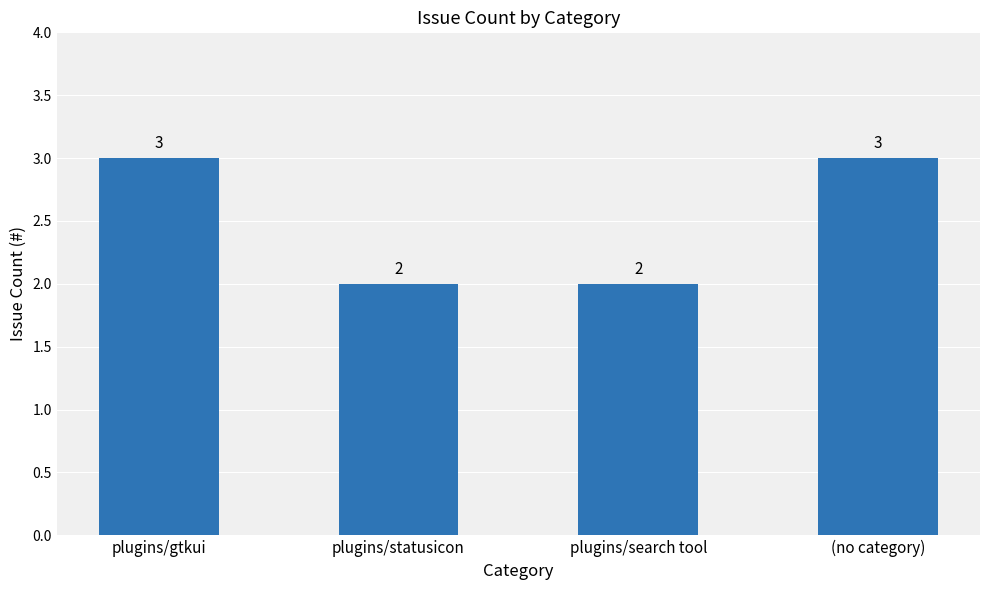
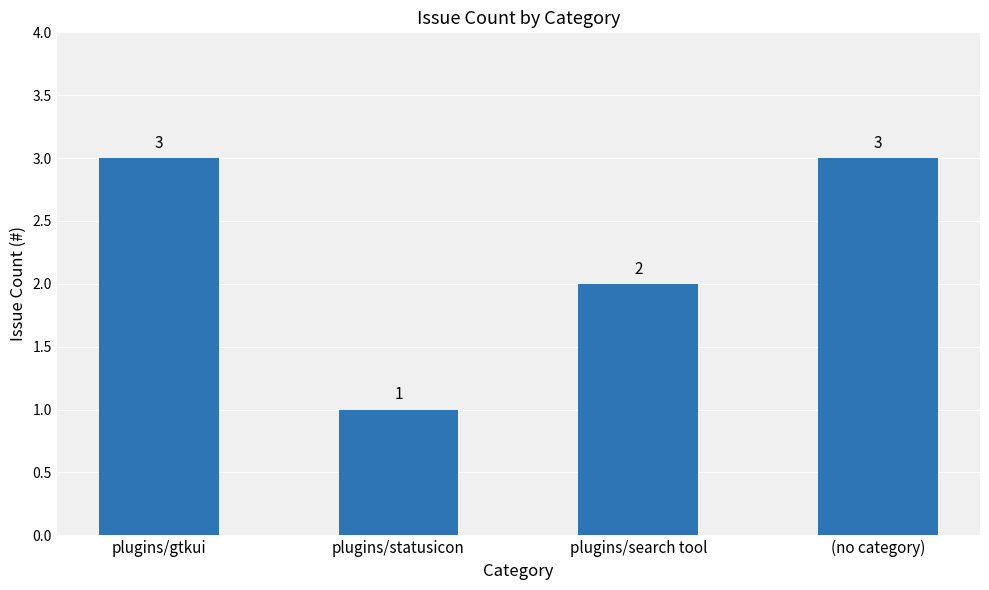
plugins/statusicon: 2 -> 1
